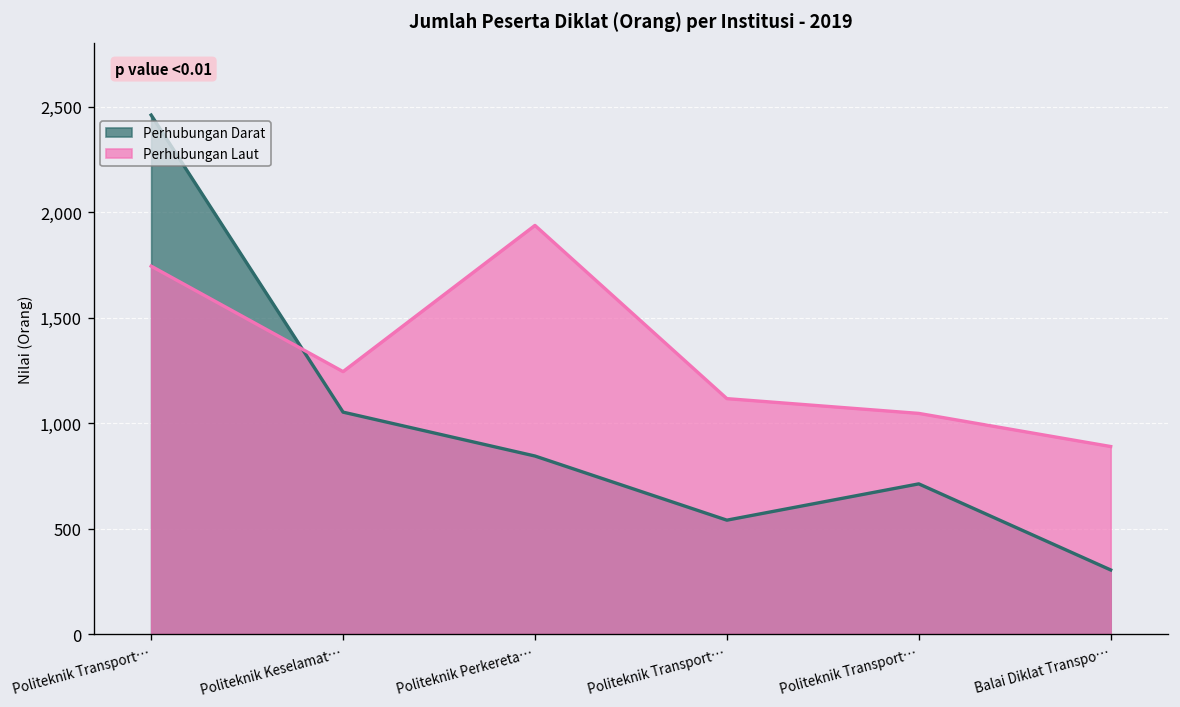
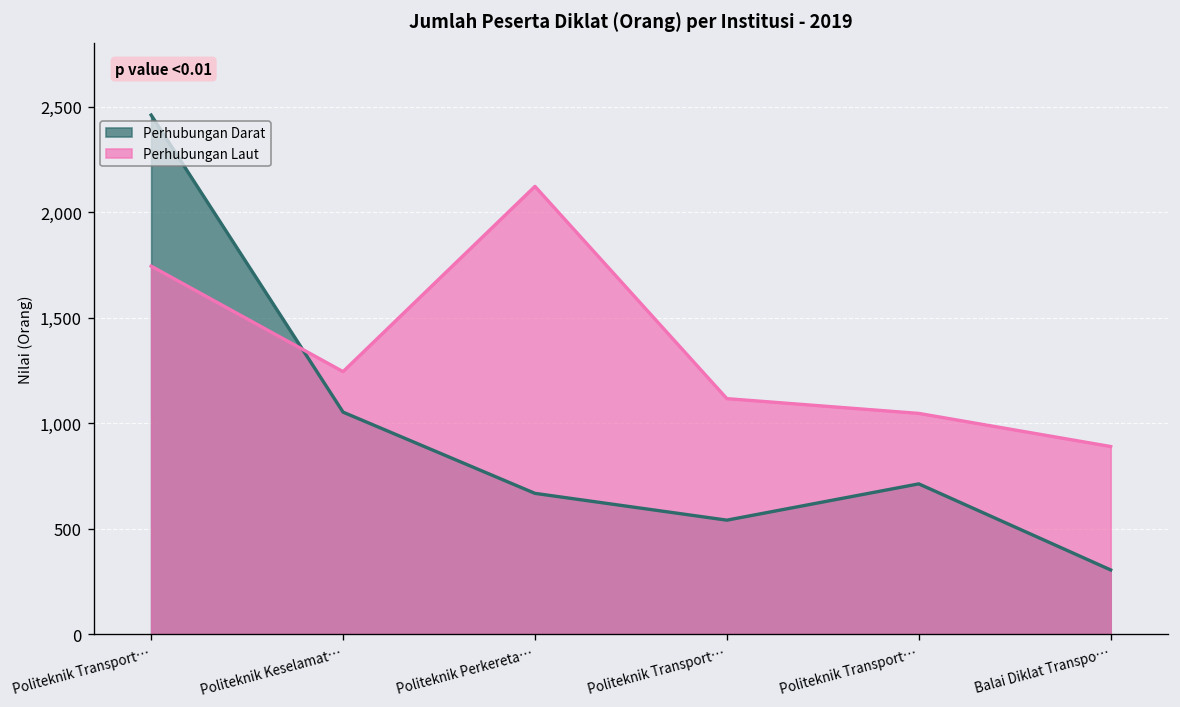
Perhubungan Darat, Politeknik Perkereta…: 840 -> 670
Perhubungan Laut, Politeknik Perkereta…: 1,940 -> 2,120
